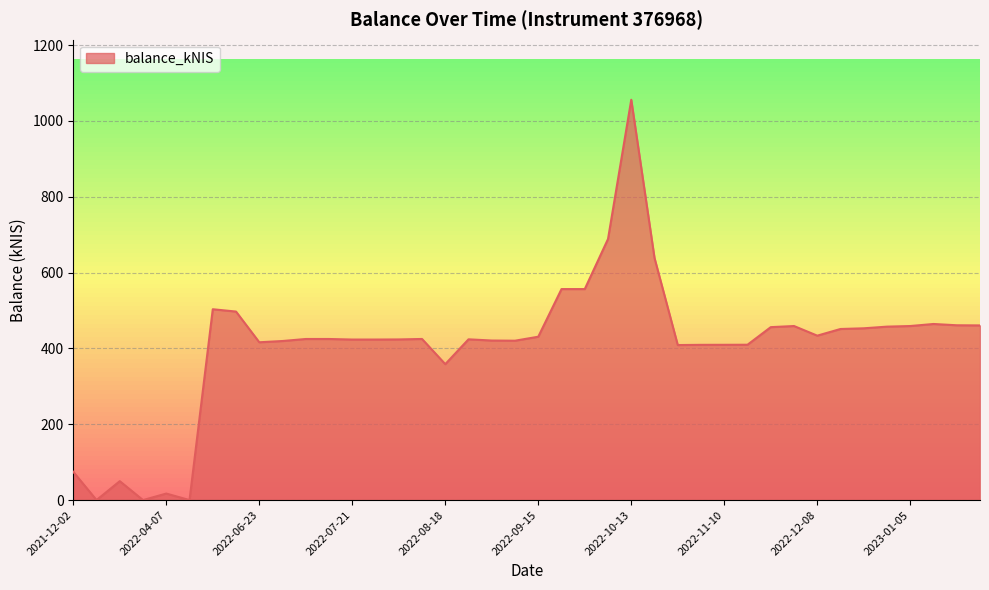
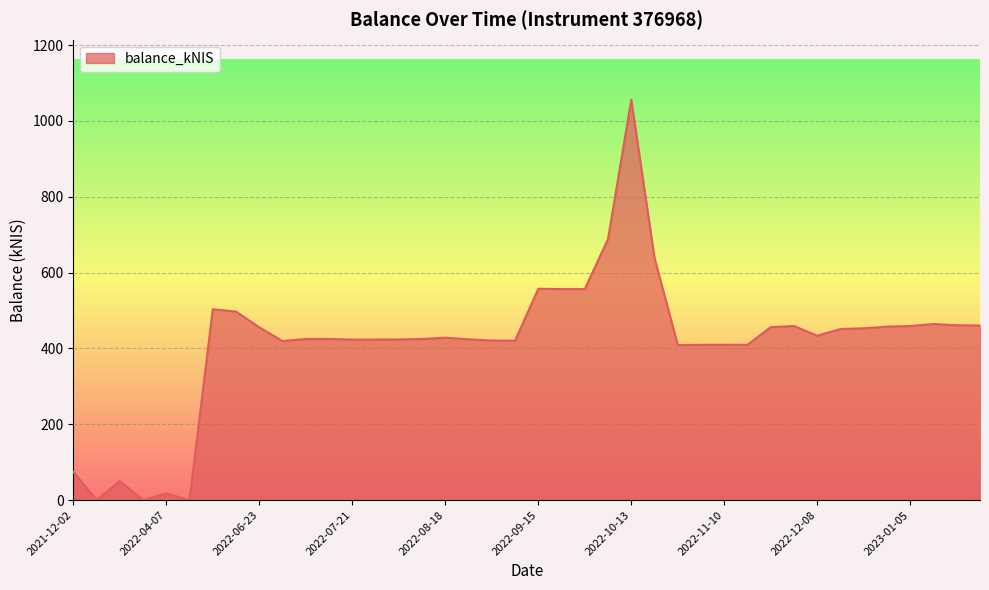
2022-06-23: 420 -> 460
2022-08-18: 360 -> 430
2022-09-15: 430 -> 560
